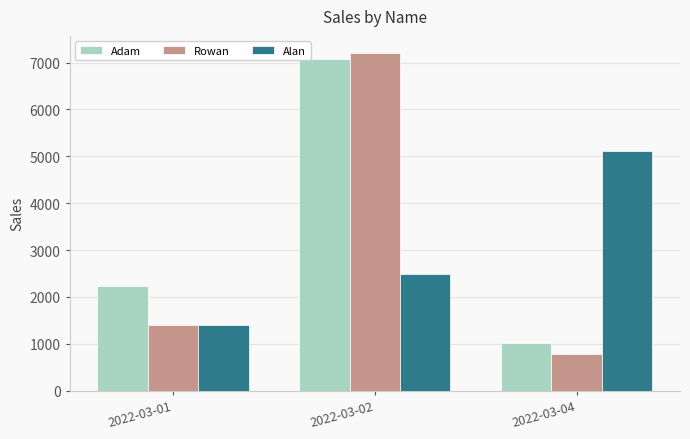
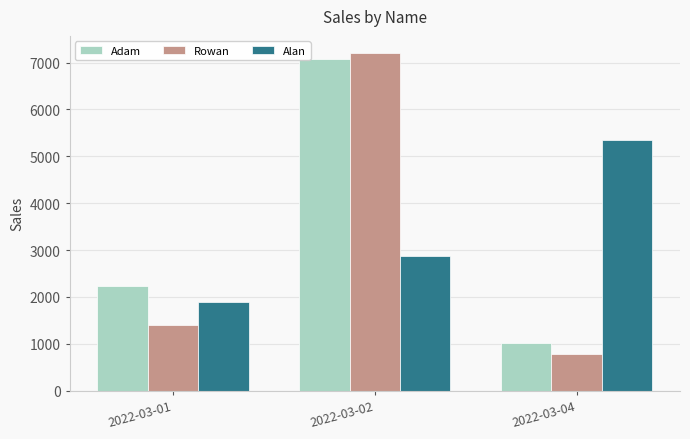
Alan, 2022-03-01: 1400 -> 1900
Alan, 2022-03-02: 2500 -> 2900
Alan, 2022-03-04: 5100 -> 5300
